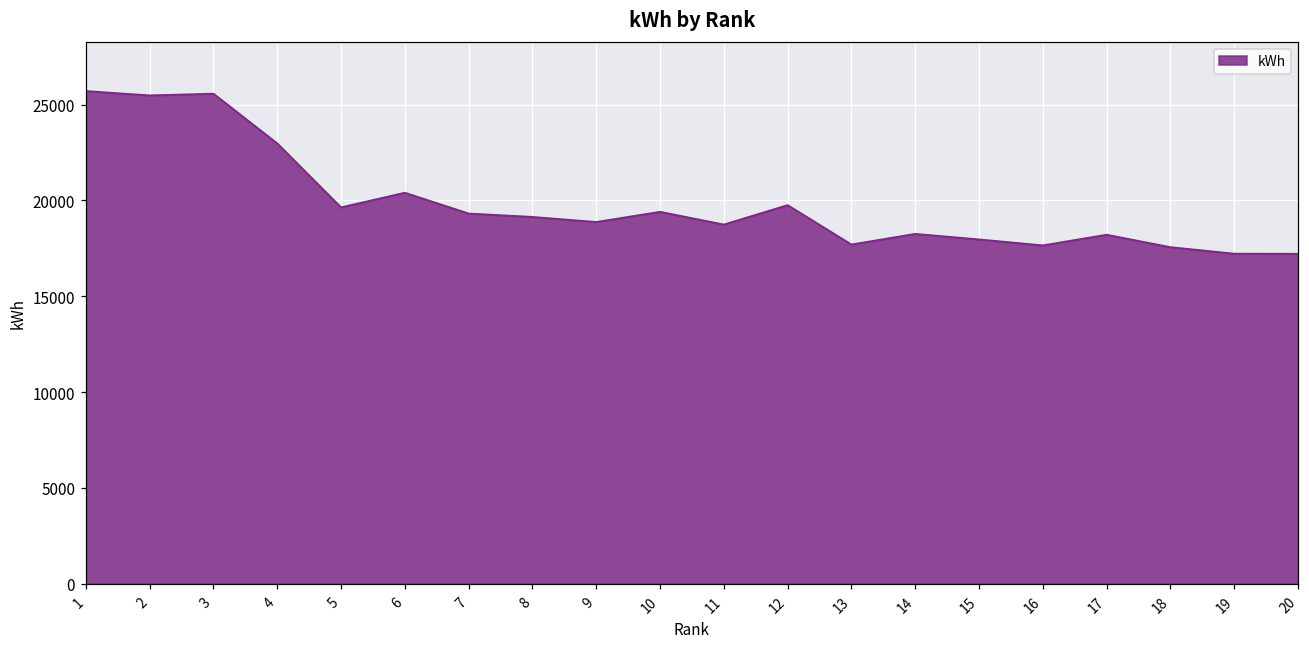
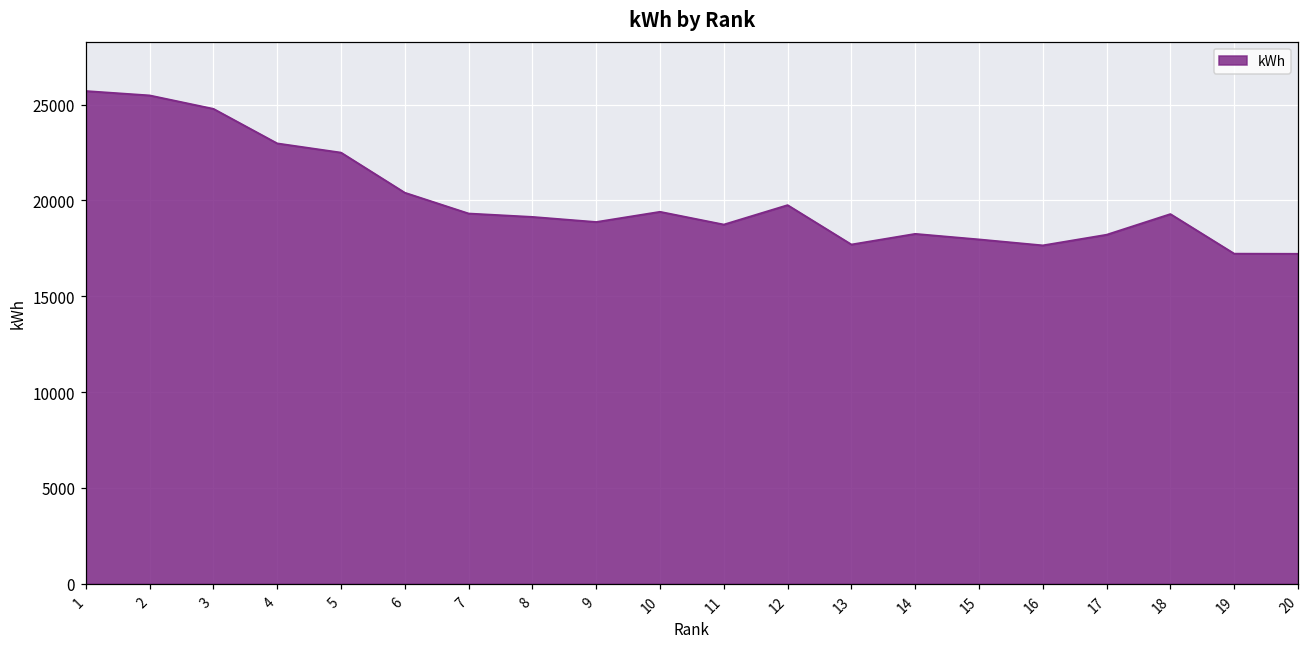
3: 25600 -> 24800
5: 19600 -> 22500
18: 17600 -> 19300
